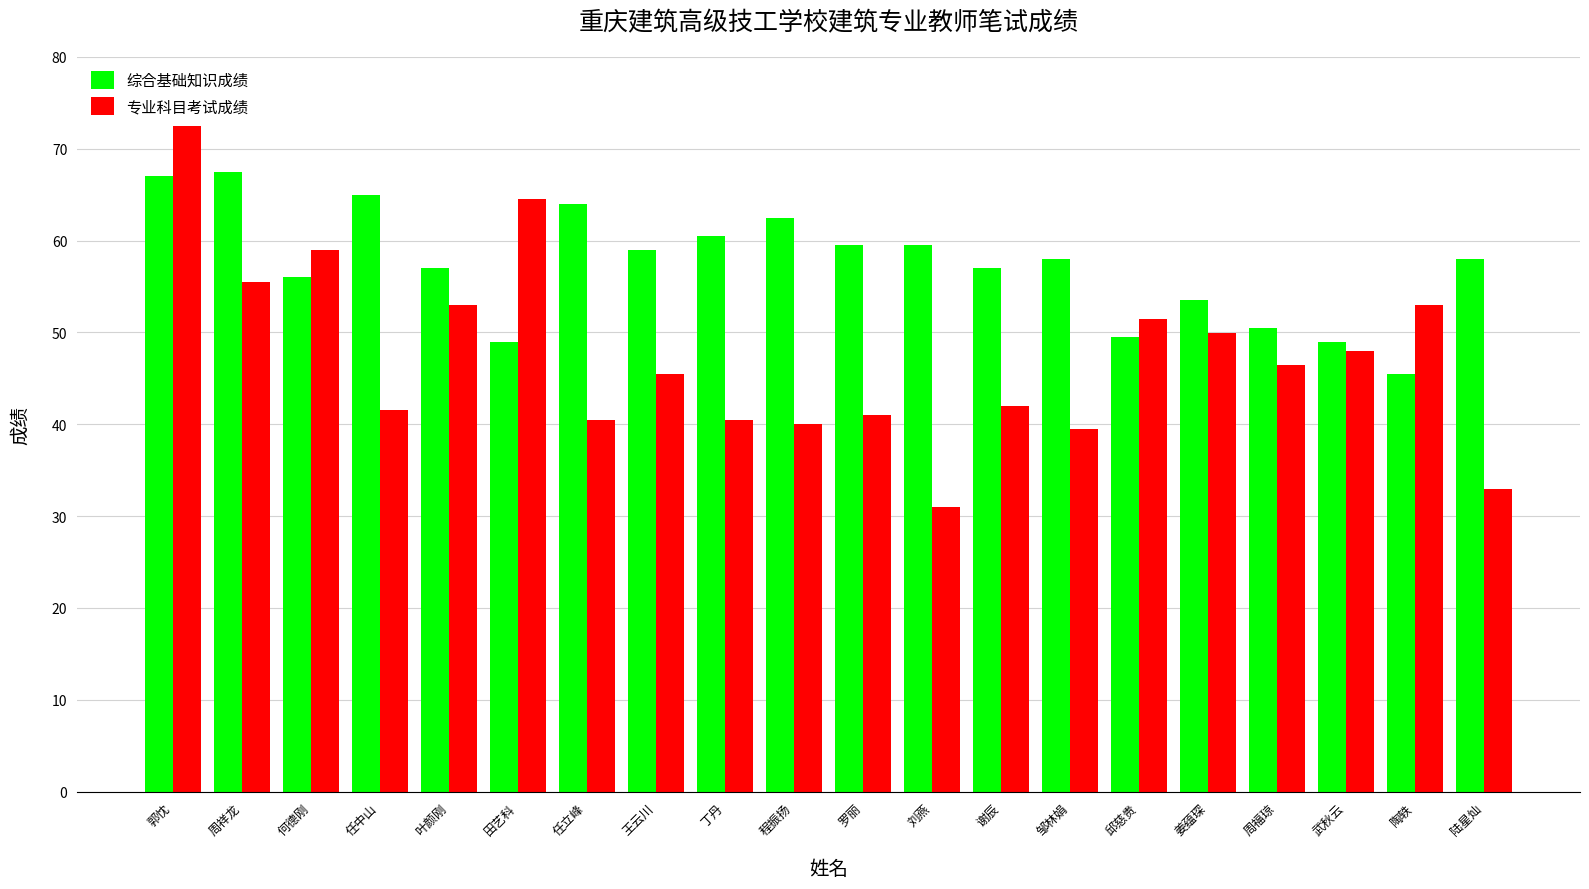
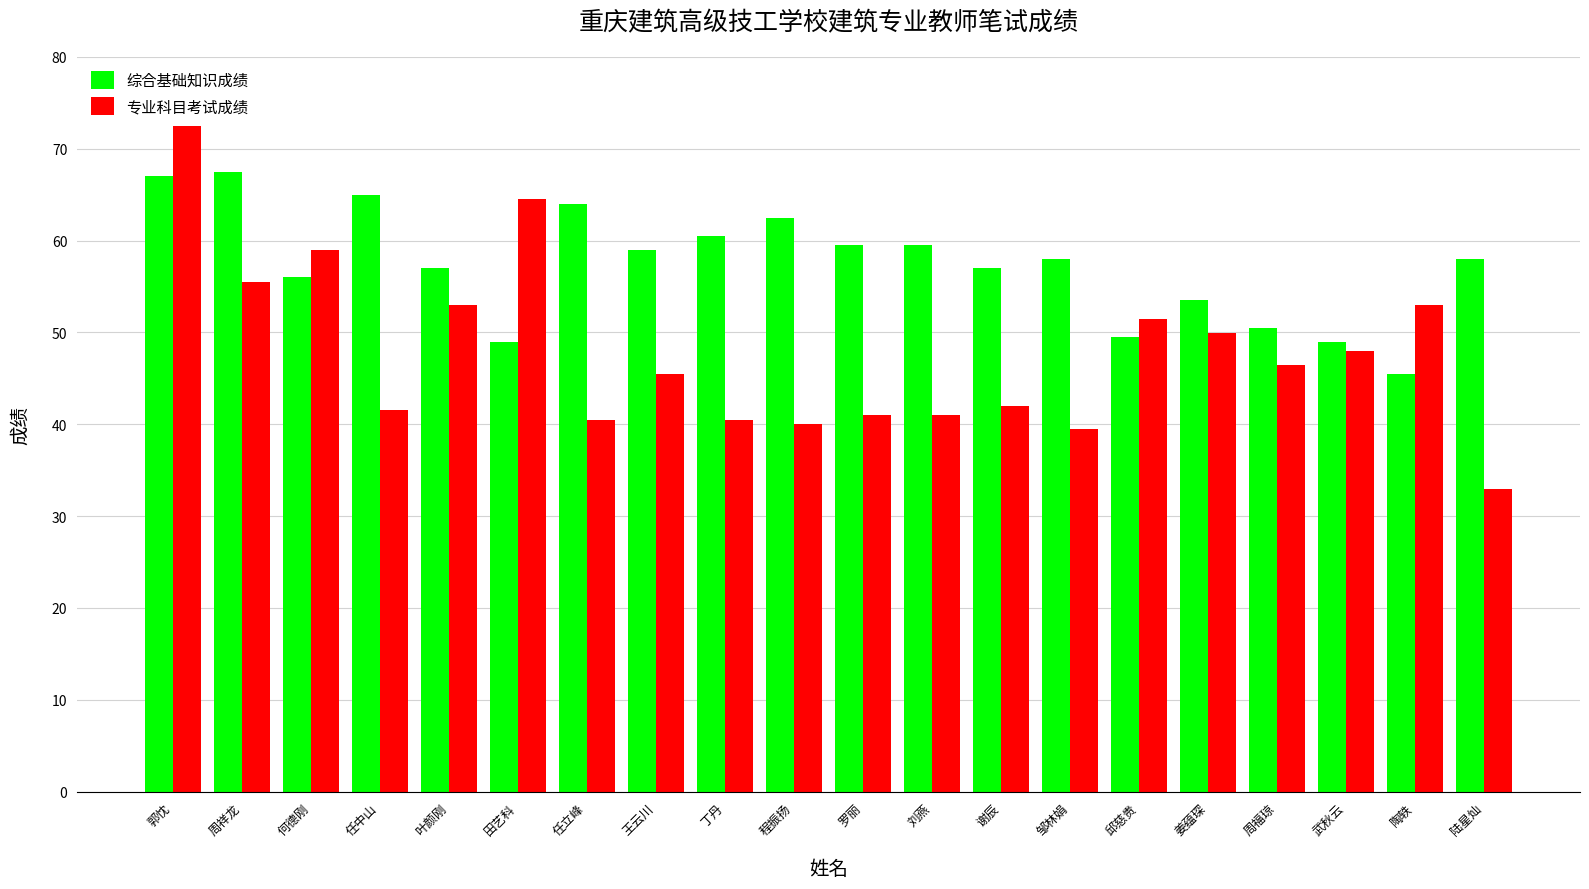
专业科目考试成绩, 刘燕: 31 -> 41
